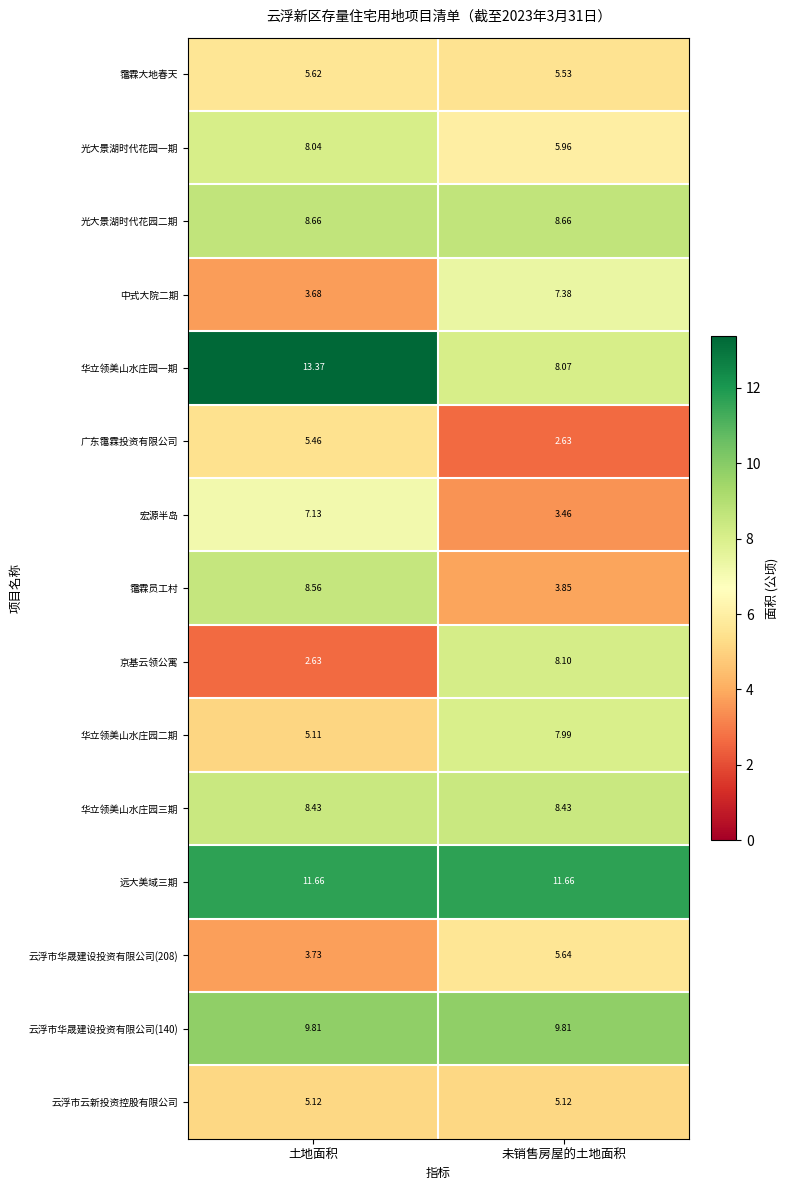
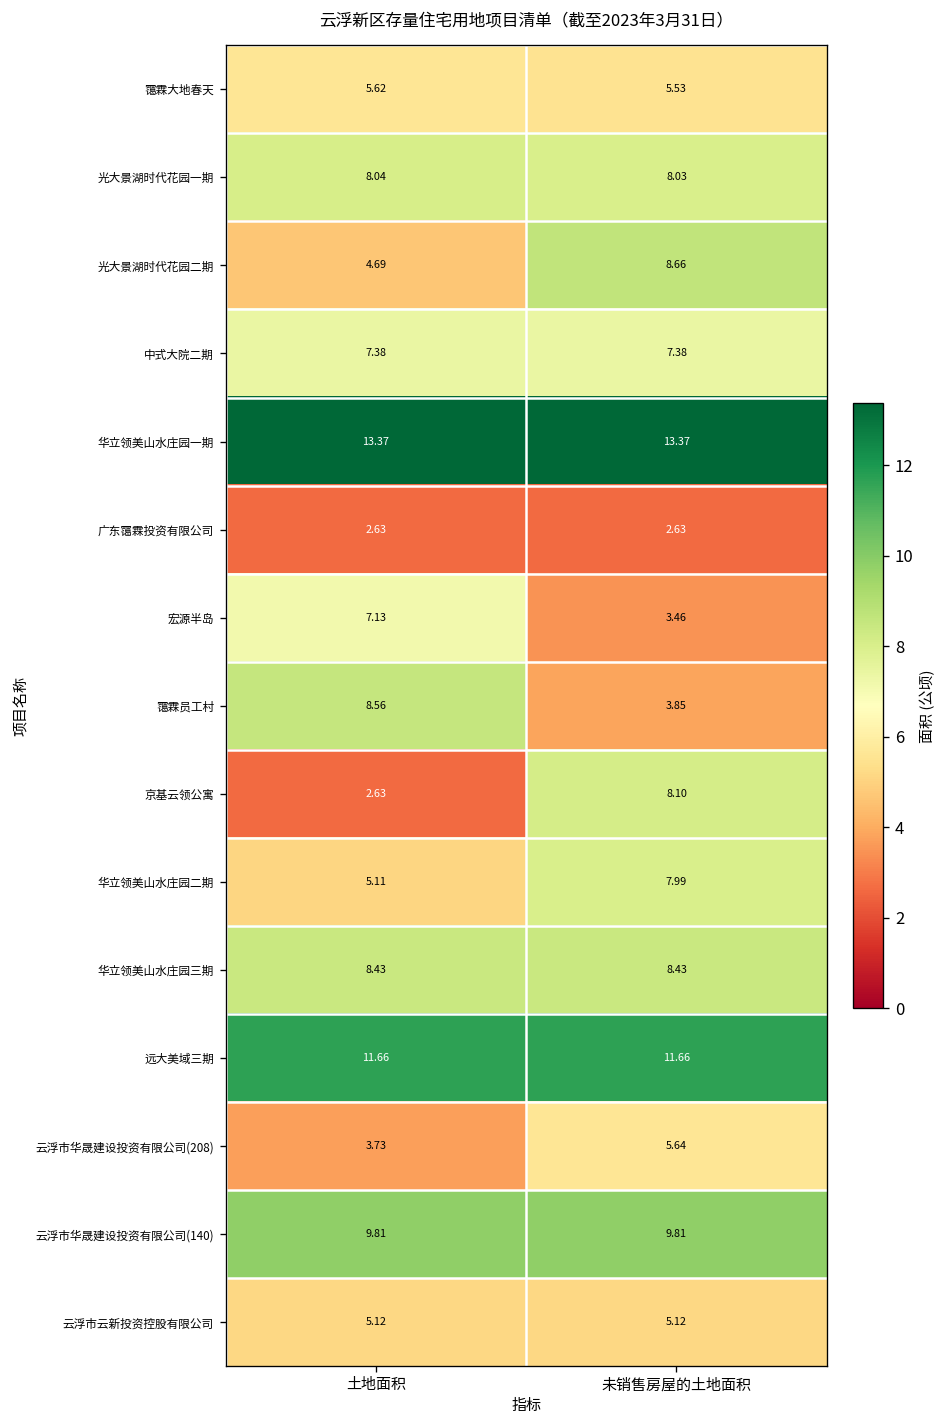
光大景湖时代花园一期, 未销售房屋的土地面积: 5.96 -> 8.03
光大景湖时代花园二期, 土地面积: 8.66 -> 4.69
中式大院二期, 土地面积: 3.68 -> 7.38
华立领美山水庄园一期, 未销售房屋的土地面积: 8.07 -> 13.37
广东霭霖投资有限公司, 土地面积: 5.46 -> 2.63
